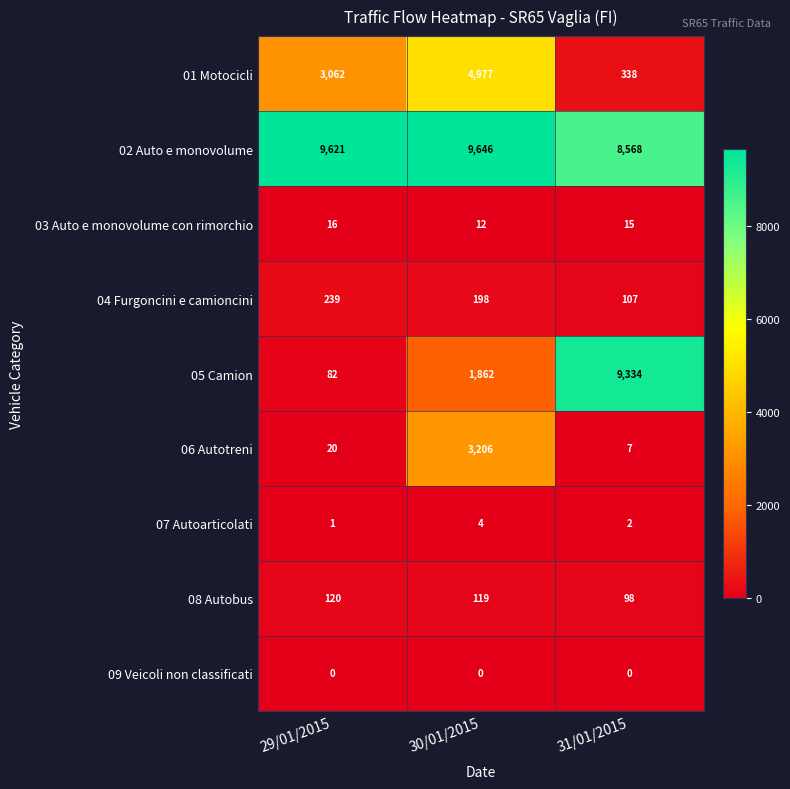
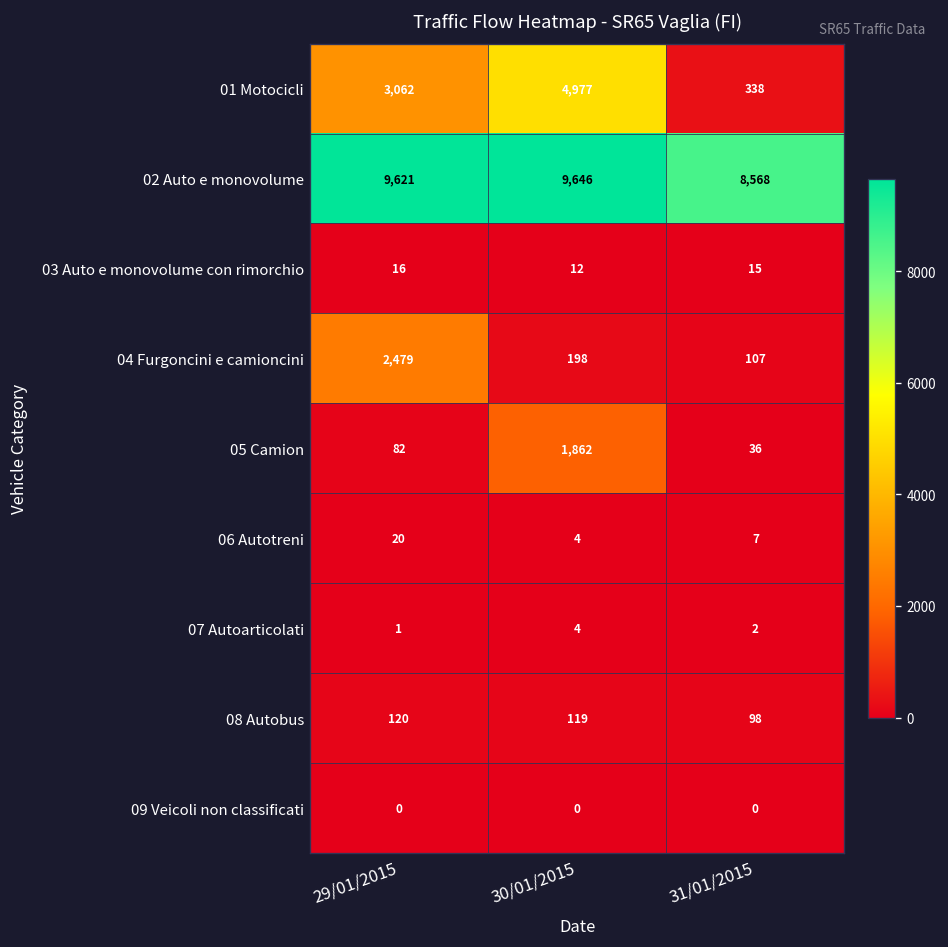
04 Furgoncini e camioncini, 29/01/2015: 239 -> 2,479
05 Camion, 31/01/2015: 9,334 -> 36
06 Autotreni, 30/01/2015: 3,206 -> 4
